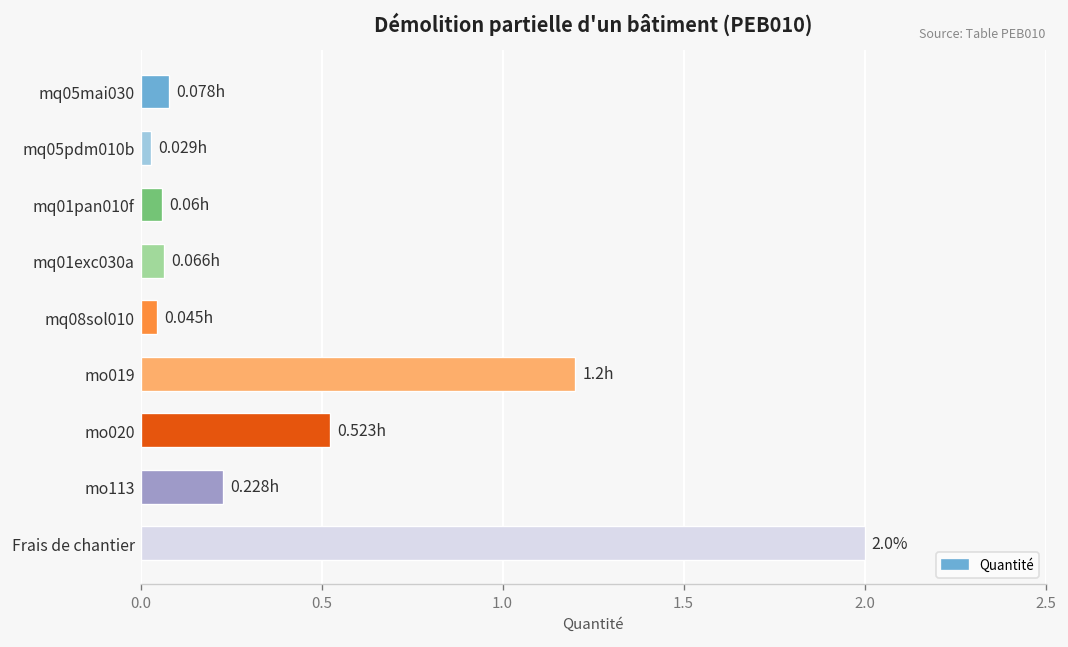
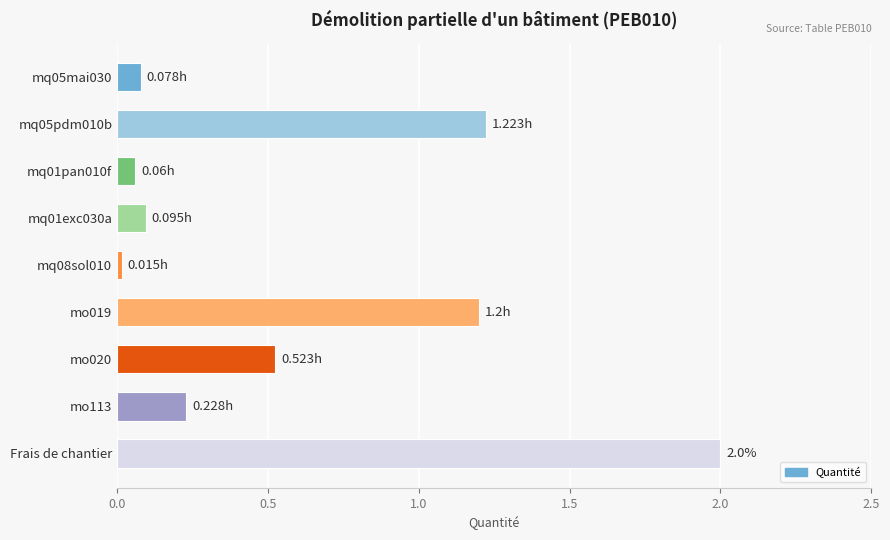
mq05pdm010b: 0.029h -> 1.223h
mq01exc030a: 0.066h -> 0.095h
mq08sol010: 0.045h -> 0.015h
